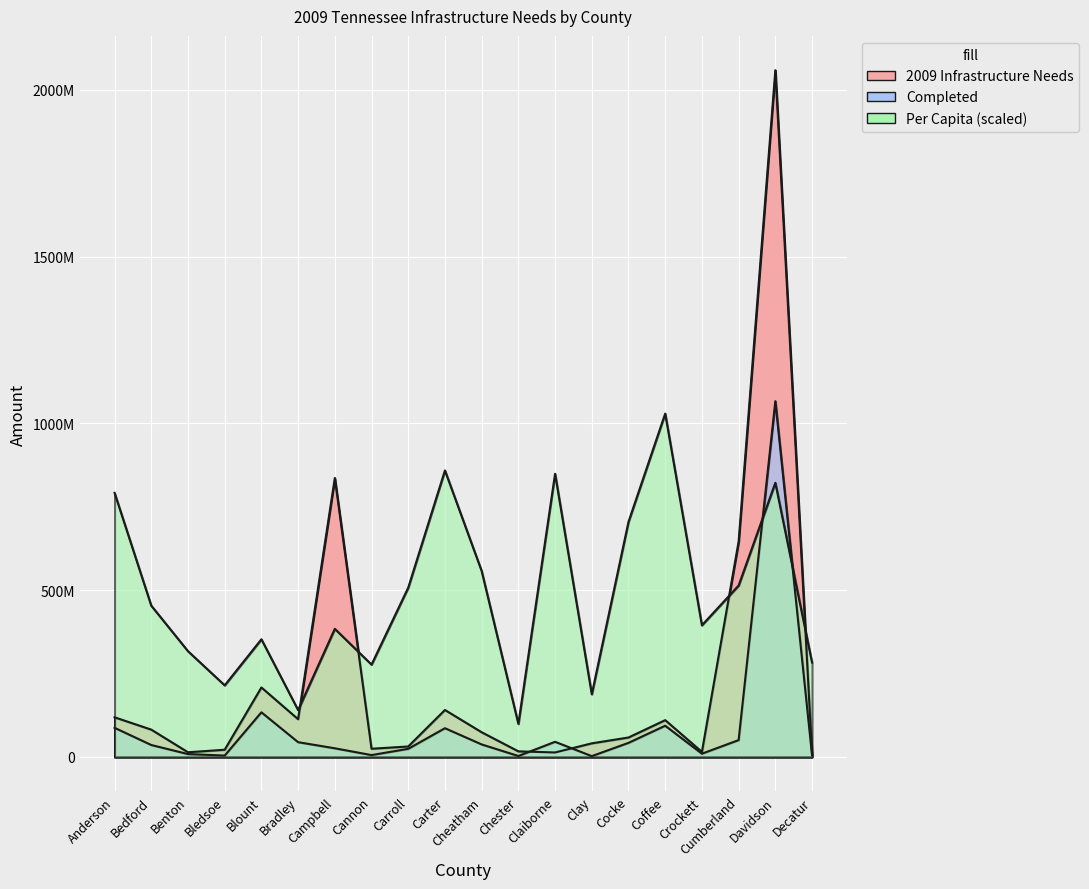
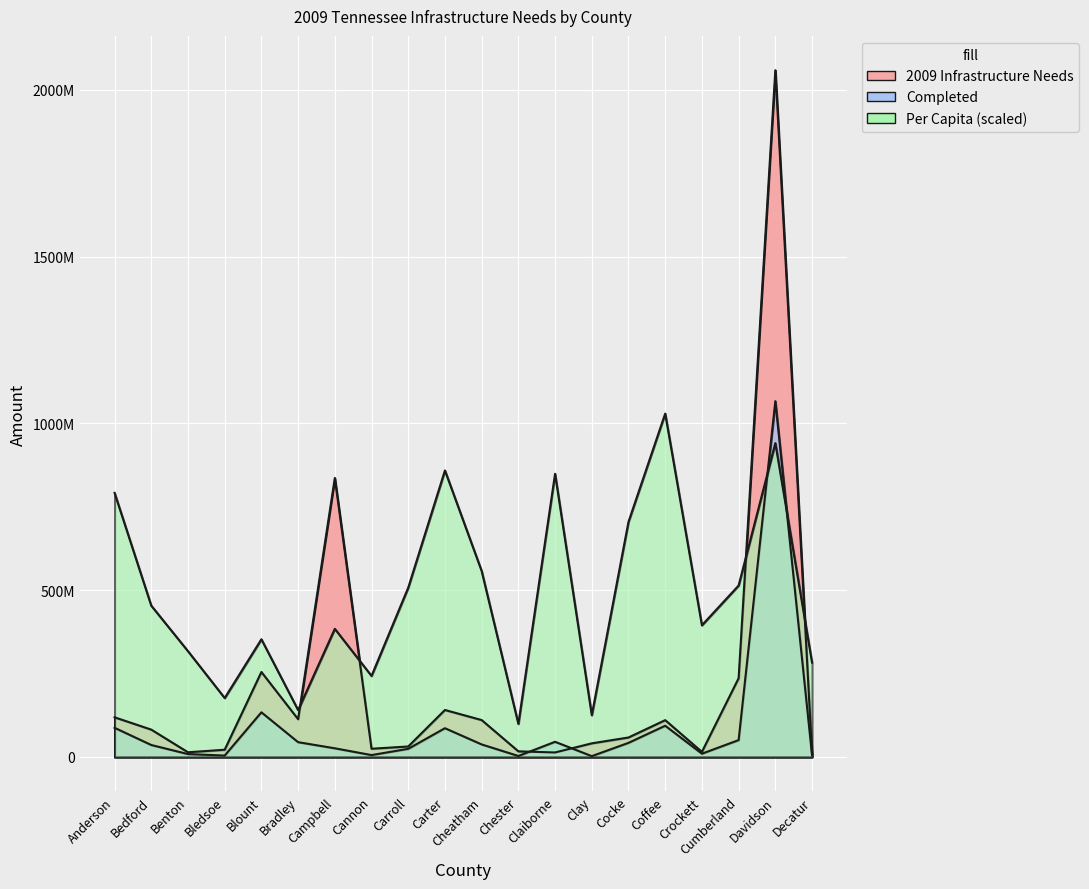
Per Capita (scaled), Bledsoe: 210000000 -> 180000000
2009 Infrastructure Needs, Blount: 210000000 -> 250000000
Per Capita (scaled), Cannon: 280000000 -> 240000000
2009 Infrastructure Needs, Cheatham: 70000000 -> 110000000
Per Capita (scaled), Clay: 190000000 -> 130000000
2009 Infrastructure Needs, Cumberland: 650000000 -> 240000000
Per Capita (scaled), Davidson: 820000000 -> 940000000
